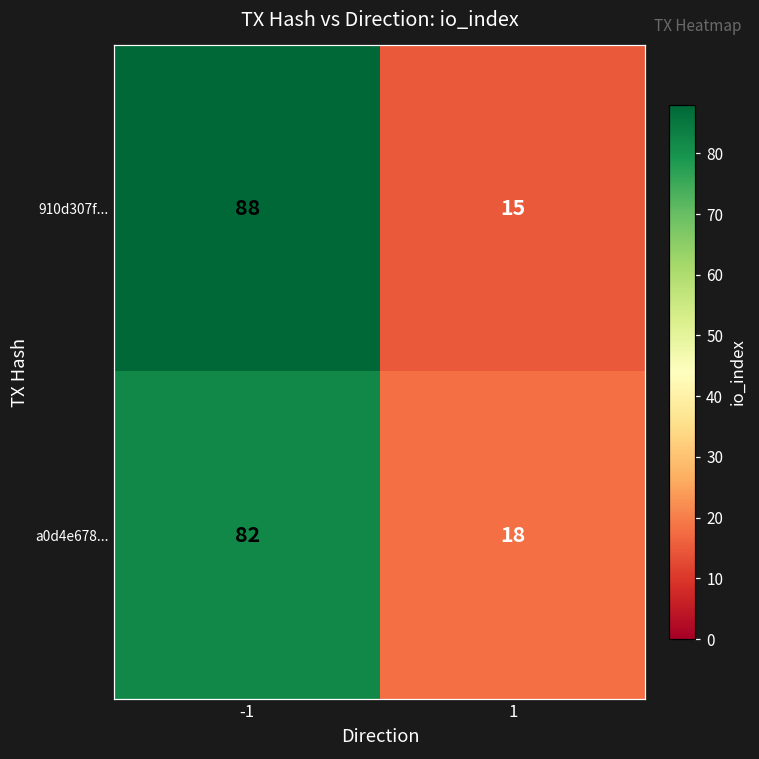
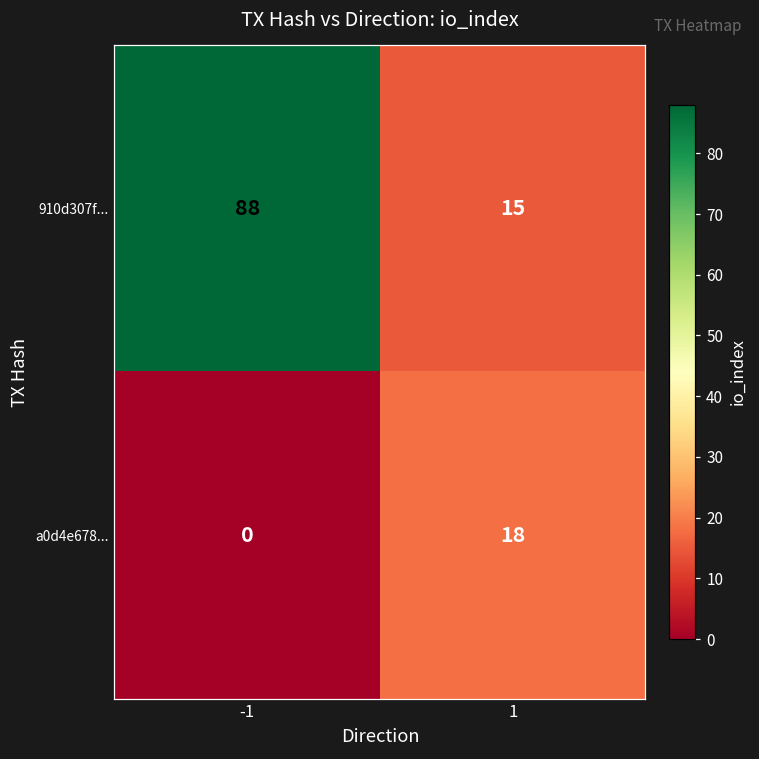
a0d4e678..., -1: 82 -> 0
